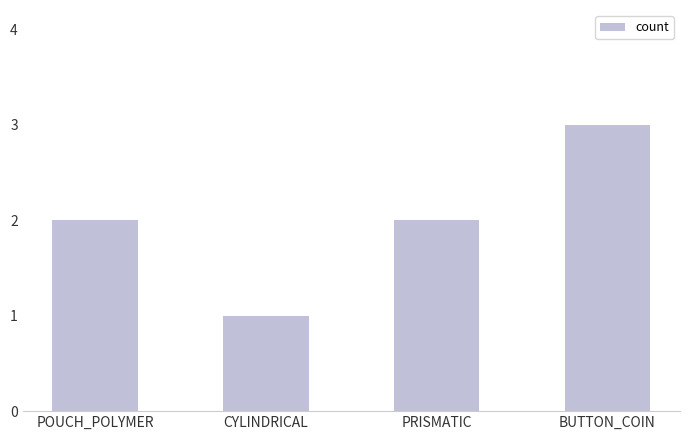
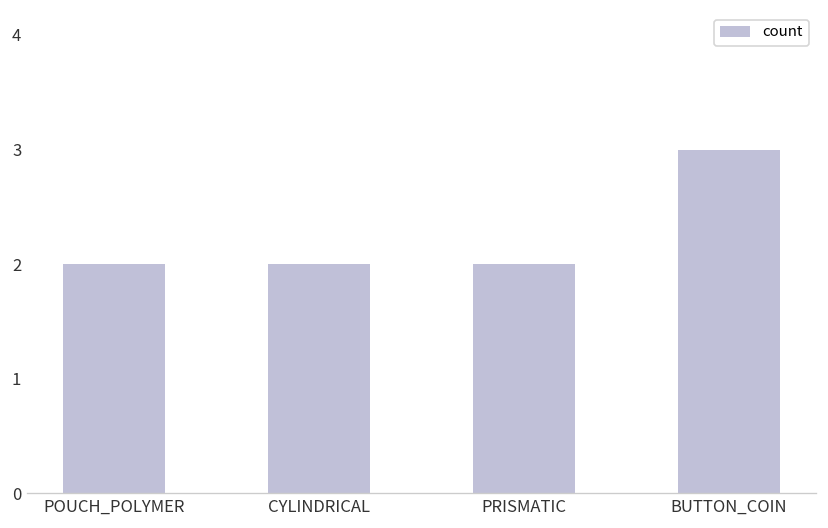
CYLINDRICAL: 1 -> 2
